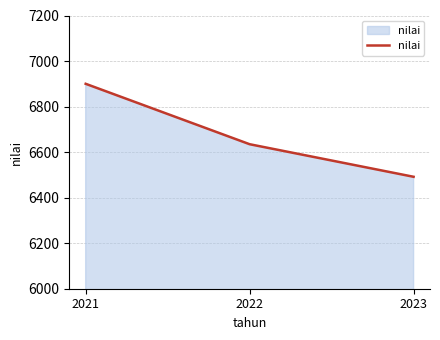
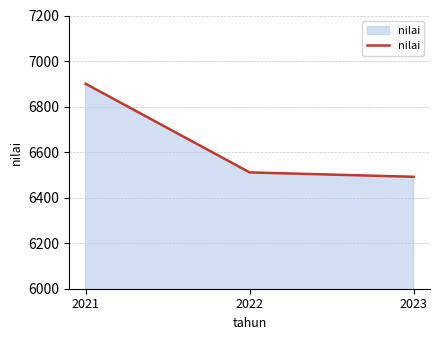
2022: 6630 -> 6510
